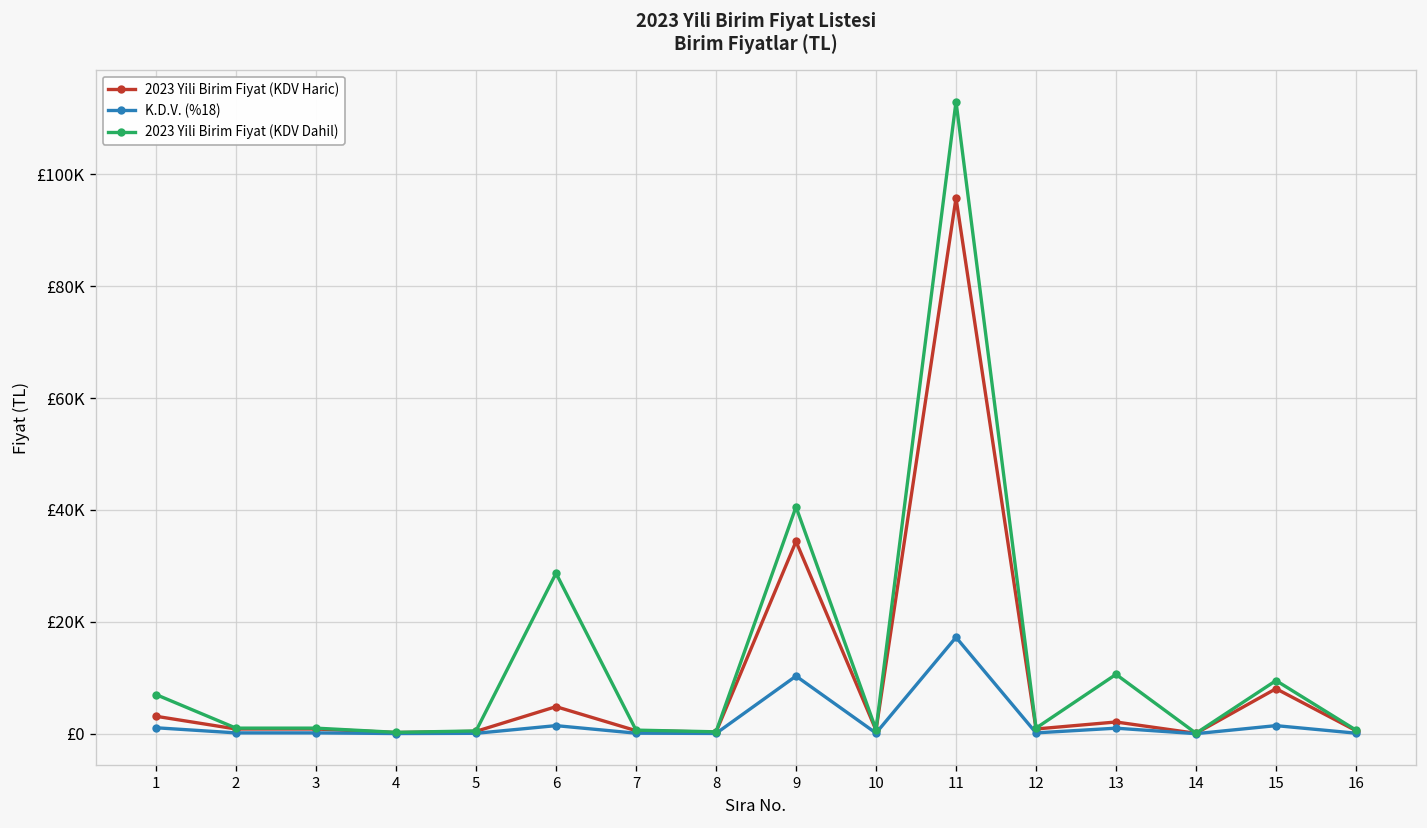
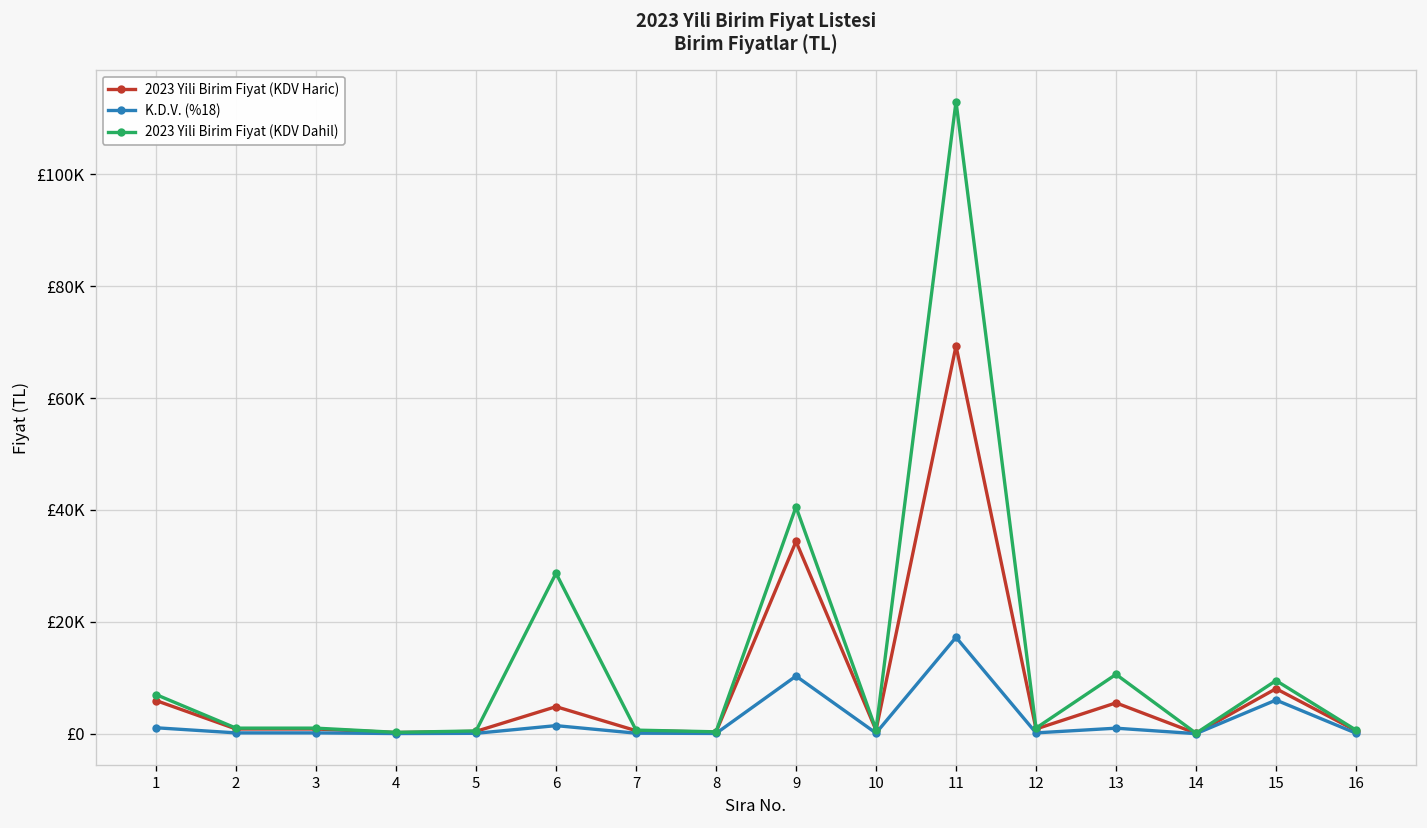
2023 Yili Birim Fiyat (KDV Haric), 1: £3000 -> £6000
2023 Yili Birim Fiyat (KDV Haric), 11: £96000 -> £69000
2023 Yili Birim Fiyat (KDV Haric), 13: £2000 -> £6000
K.D.V. (%18), 15: £1000 -> £6000
